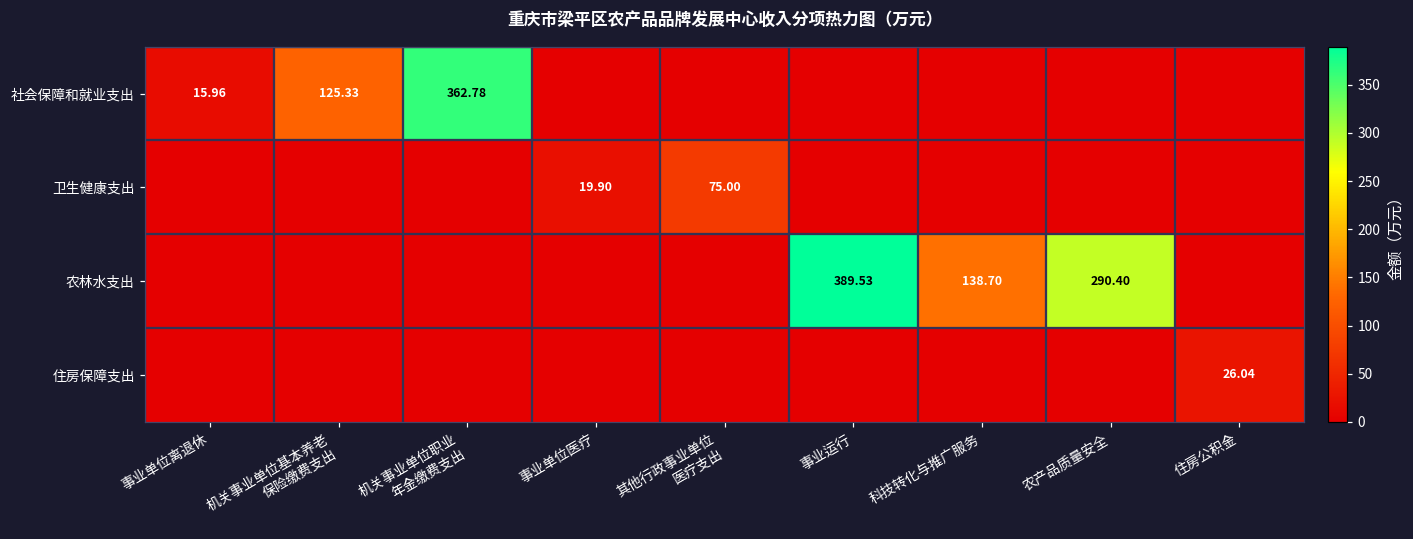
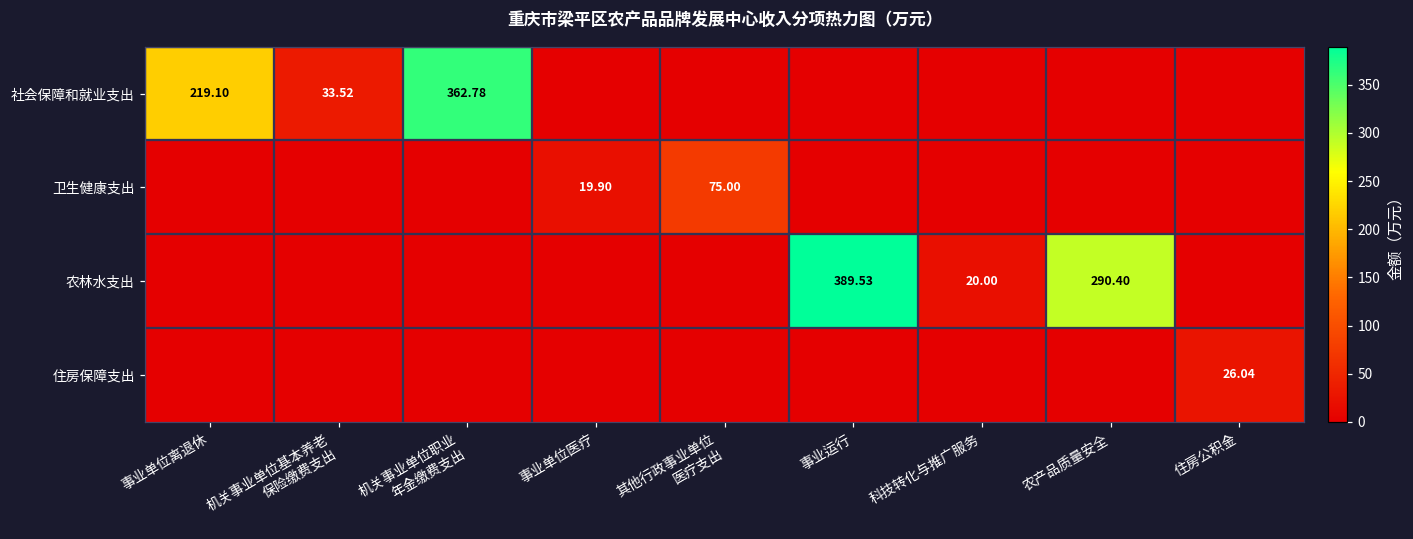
社会保障和就业支出, 事业单位离退休: 15.96 -> 219.10
社会保障和就业支出, 机关事业单位基本养老 保险缴费支出: 125.33 -> 33.52
农林水支出, 科技转化与推广服务: 138.70 -> 20.00
